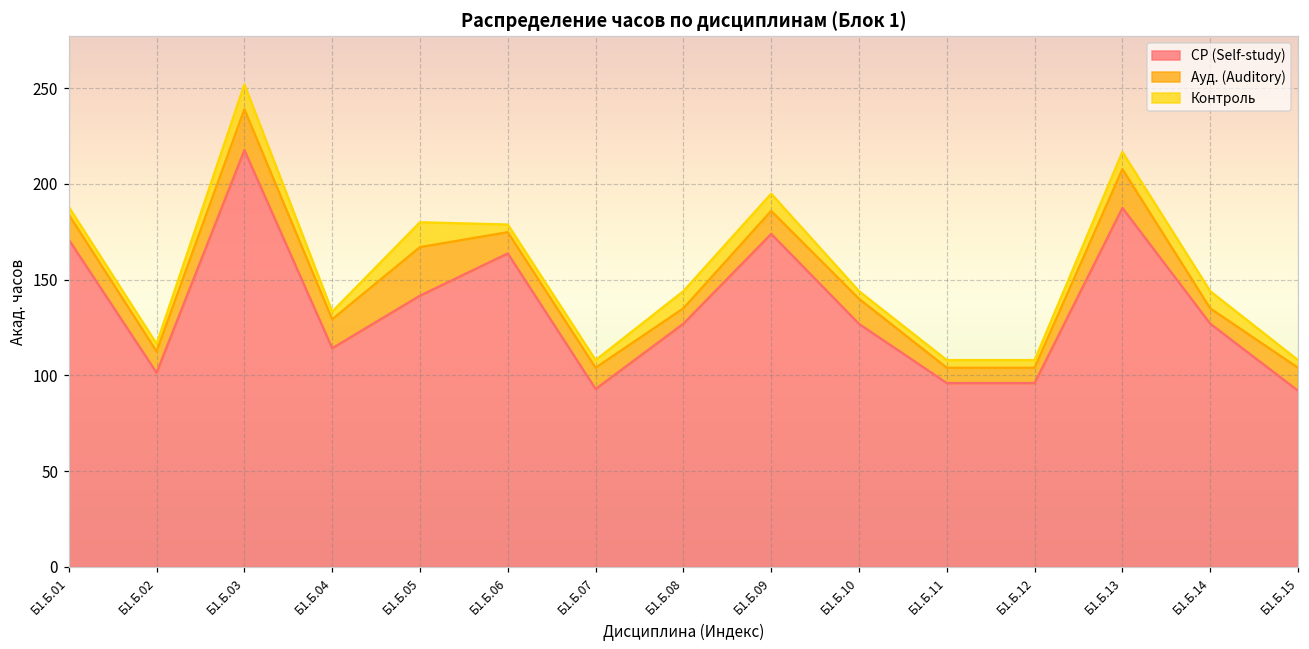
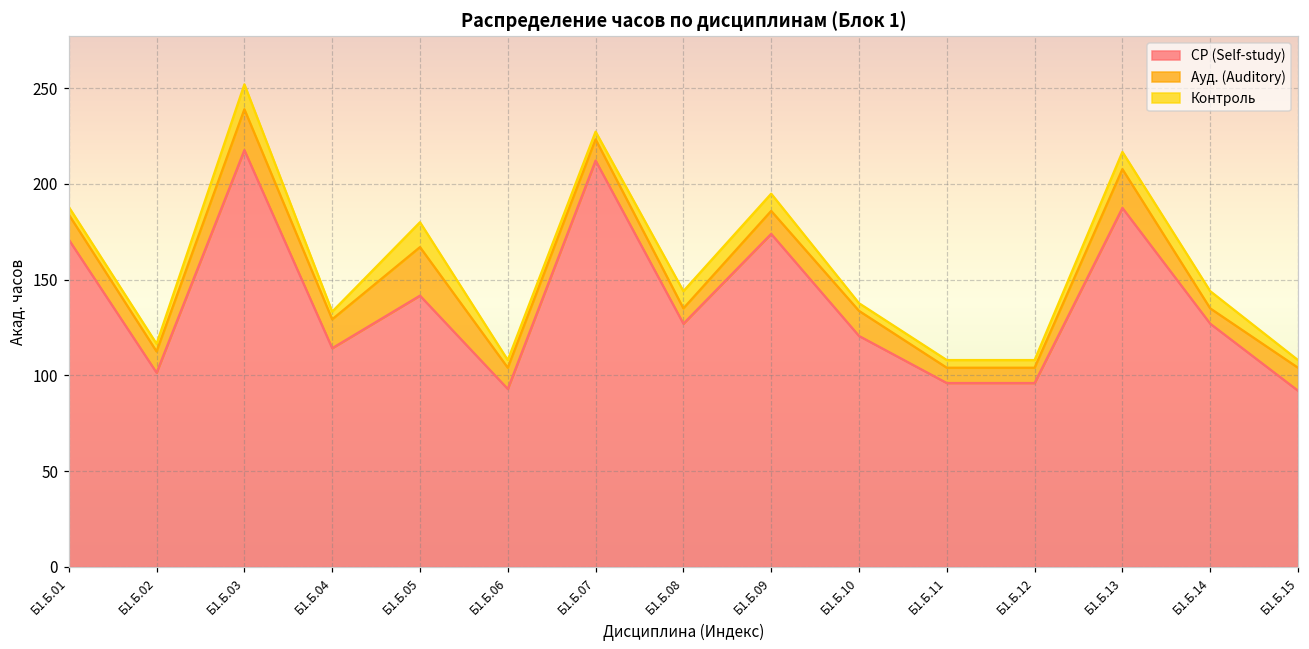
СР (Self-study), Б1.Б.06: 164 -> 93
СР (Self-study), Б1.Б.07: 93 -> 212
СР (Self-study), Б1.Б.10: 127 -> 121
